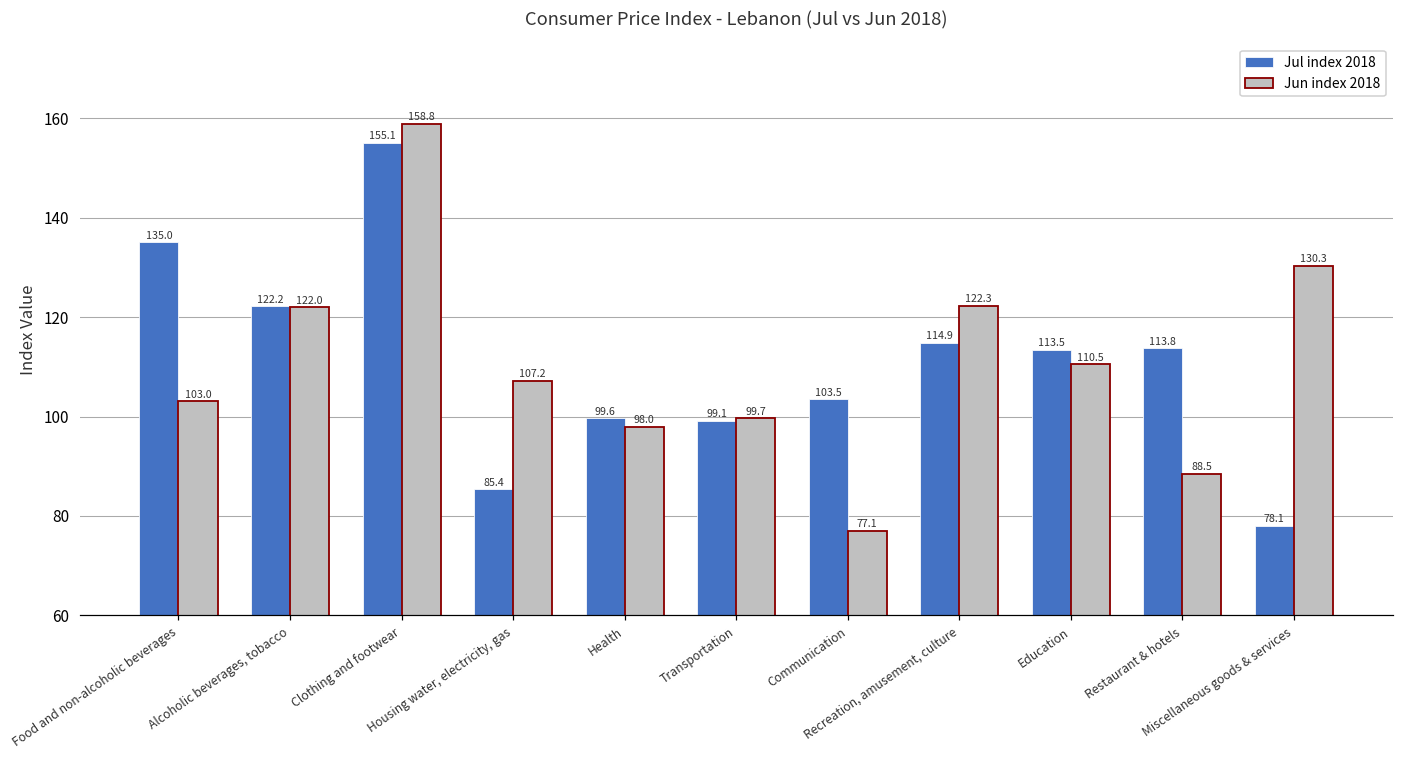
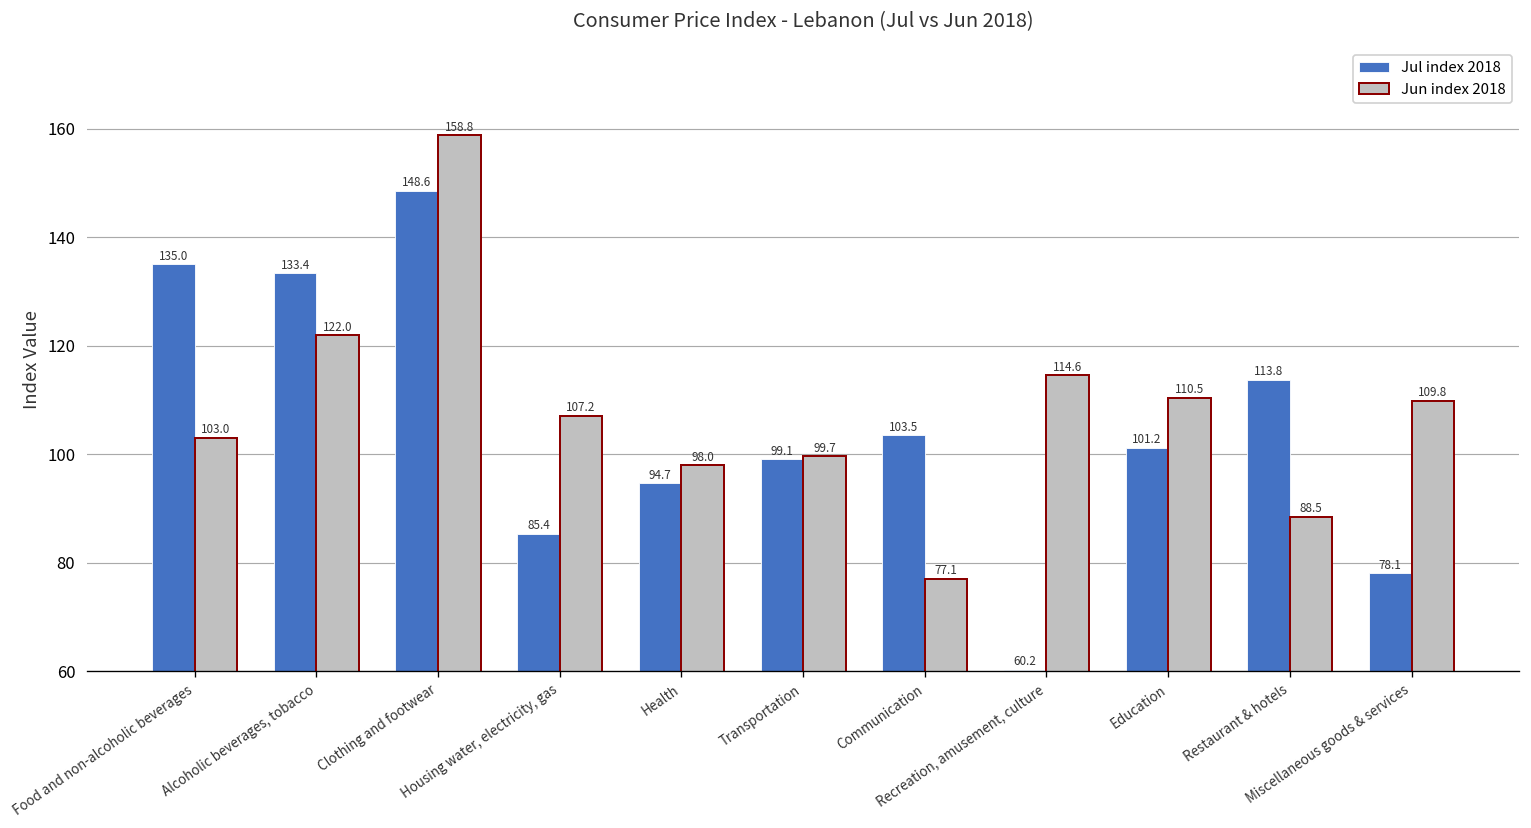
Jul index 2018, Alcoholic beverages, tobacco: 122.2 -> 133.4
Jul index 2018, Clothing and footwear: 155.1 -> 148.6
Jul index 2018, Health: 99.6 -> 94.7
Jul index 2018, Recreation, amusement, culture: 114.9 -> 60.2
Jun index 2018, Recreation, amusement, culture: 122.3 -> 114.6
Jul index 2018, Education: 113.5 -> 101.2
Jun index 2018, Miscellaneous goods & services: 130.3 -> 109.8
